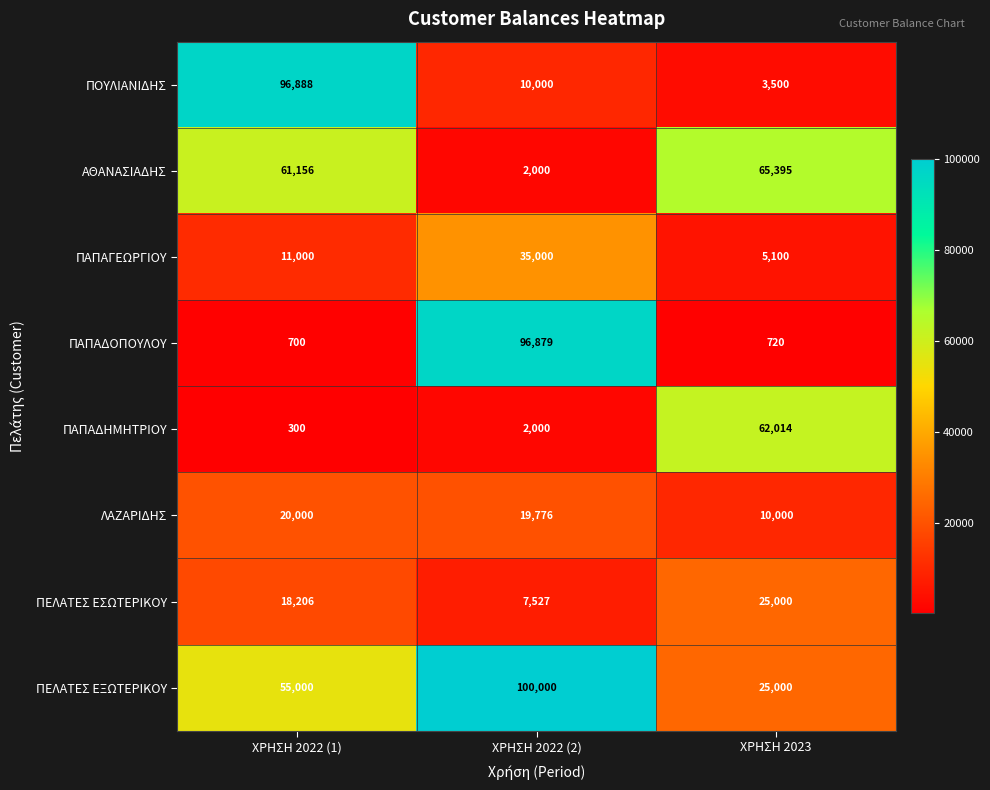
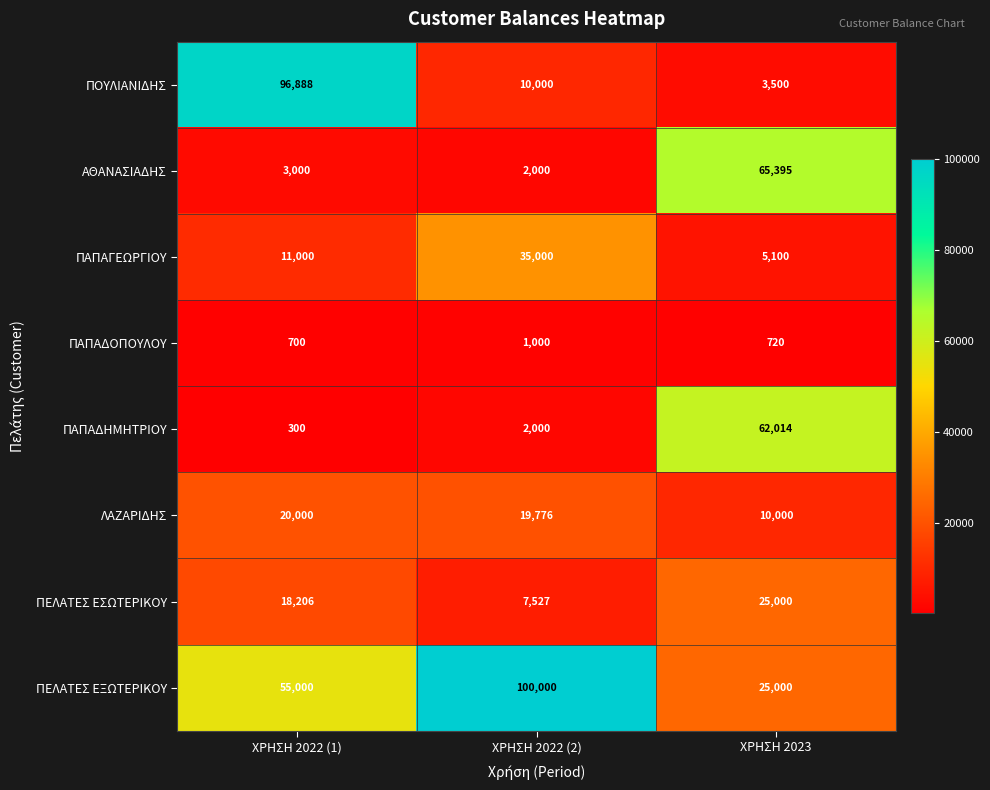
ΑΘΑΝΑΣΙΑΔΗΣ, ΧΡΗΣΗ 2022 (1): 61,156 -> 3,000
ΠΑΠΑΔΟΠΟΥΛΟΥ, ΧΡΗΣΗ 2022 (2): 96,879 -> 1,000
